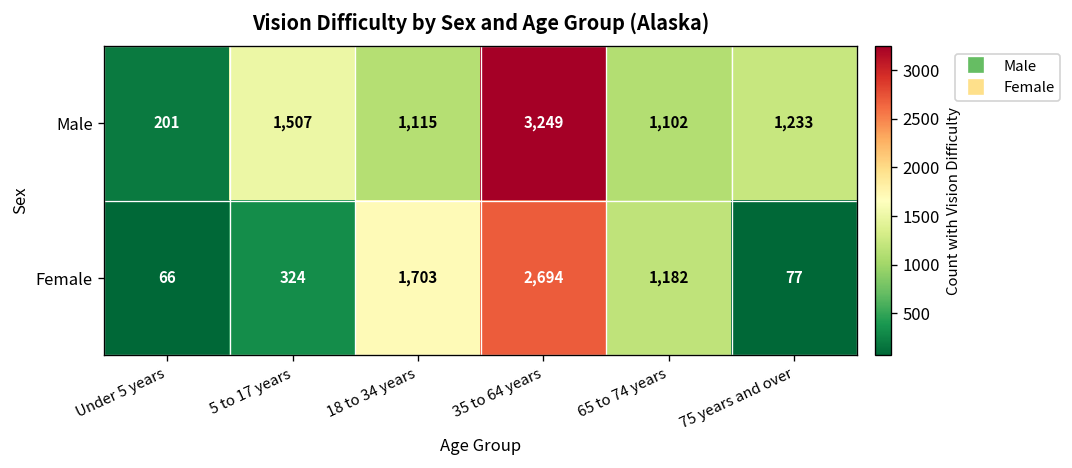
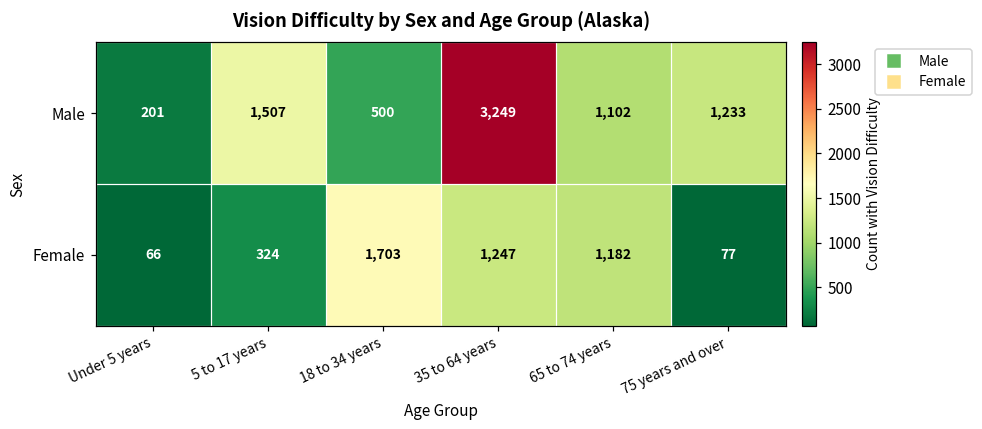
Male, 18 to 34 years: 1,115 -> 500
Female, 35 to 64 years: 2,694 -> 1,247
